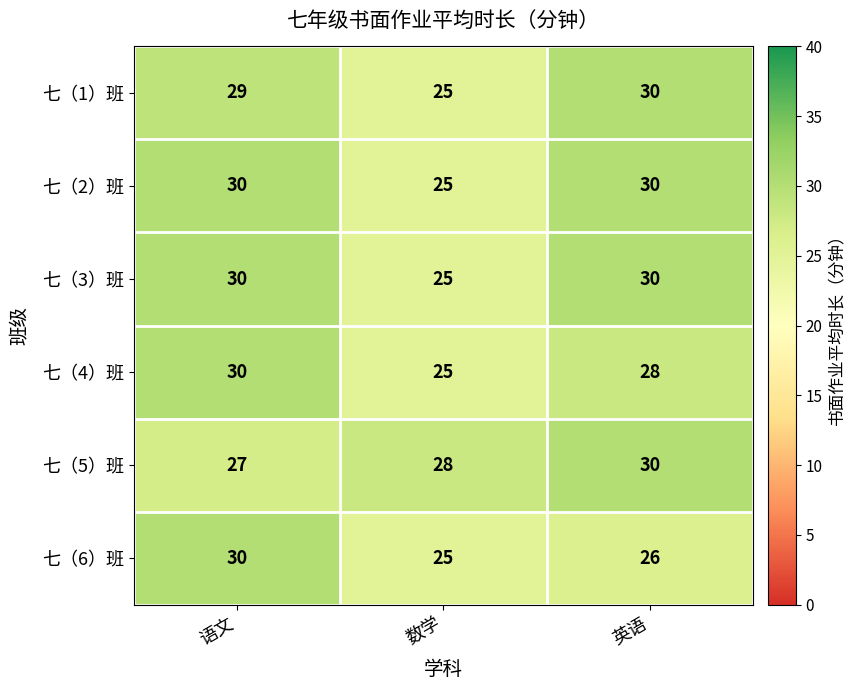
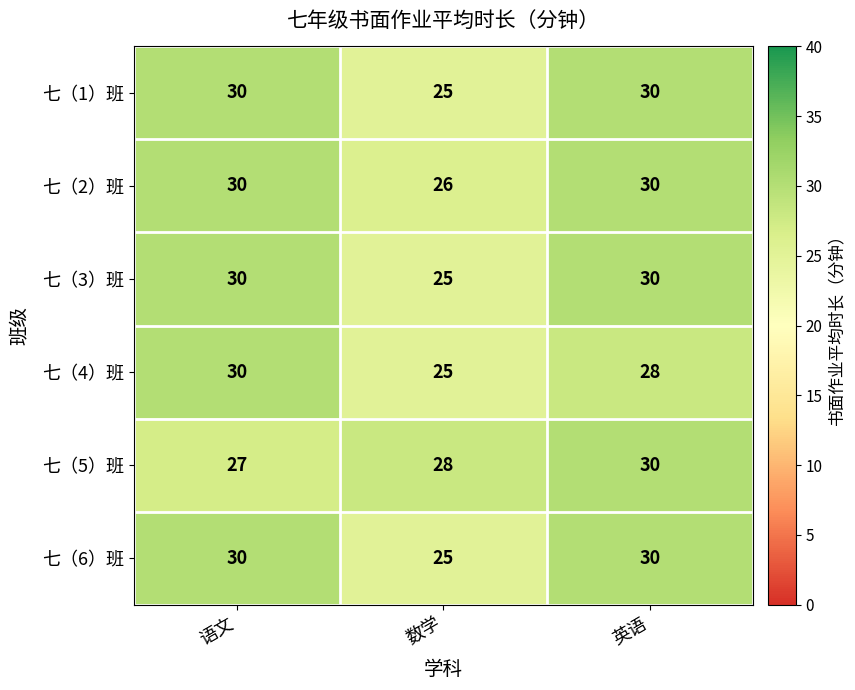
七（1）班, 语文: 29 -> 30
七（2）班, 数学: 25 -> 26
七（6）班, 英语: 26 -> 30
